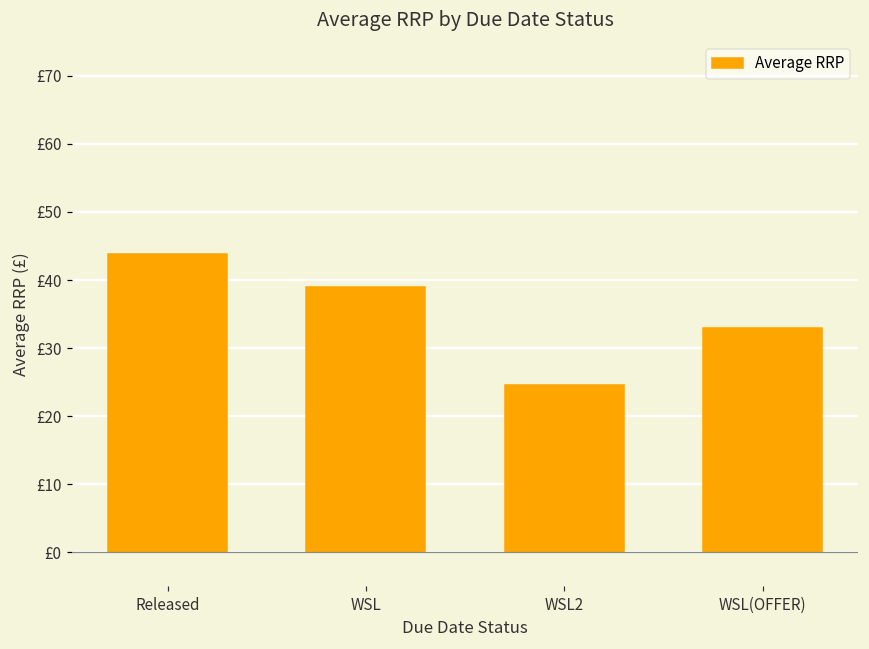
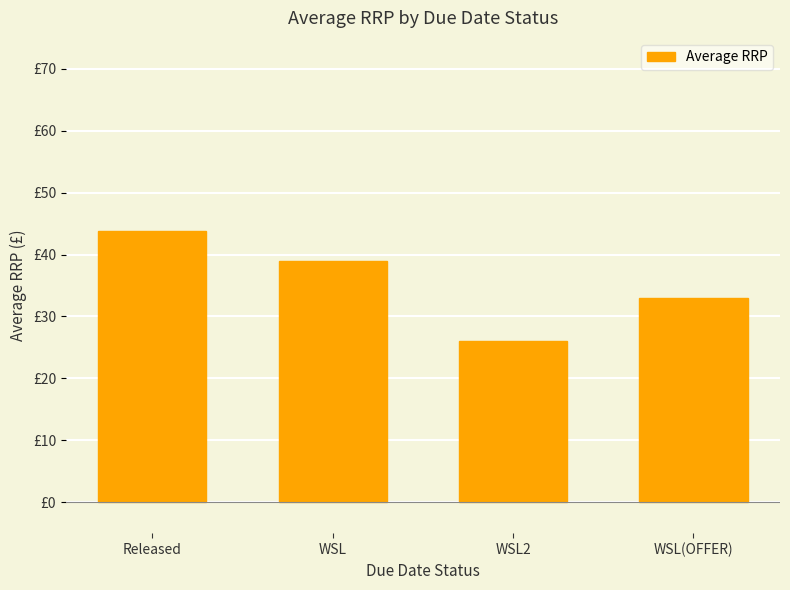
WSL2: £25 -> £26
